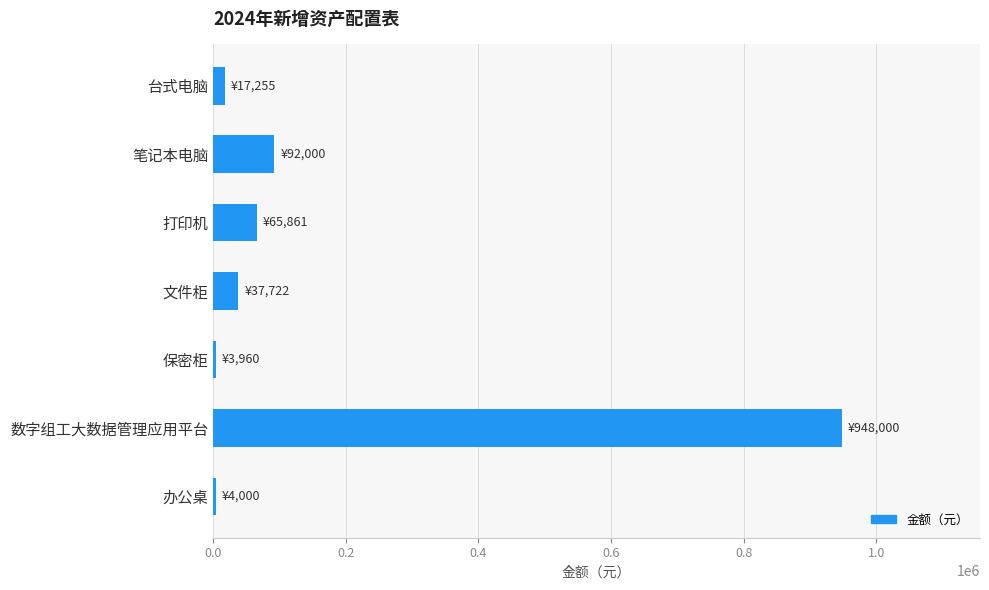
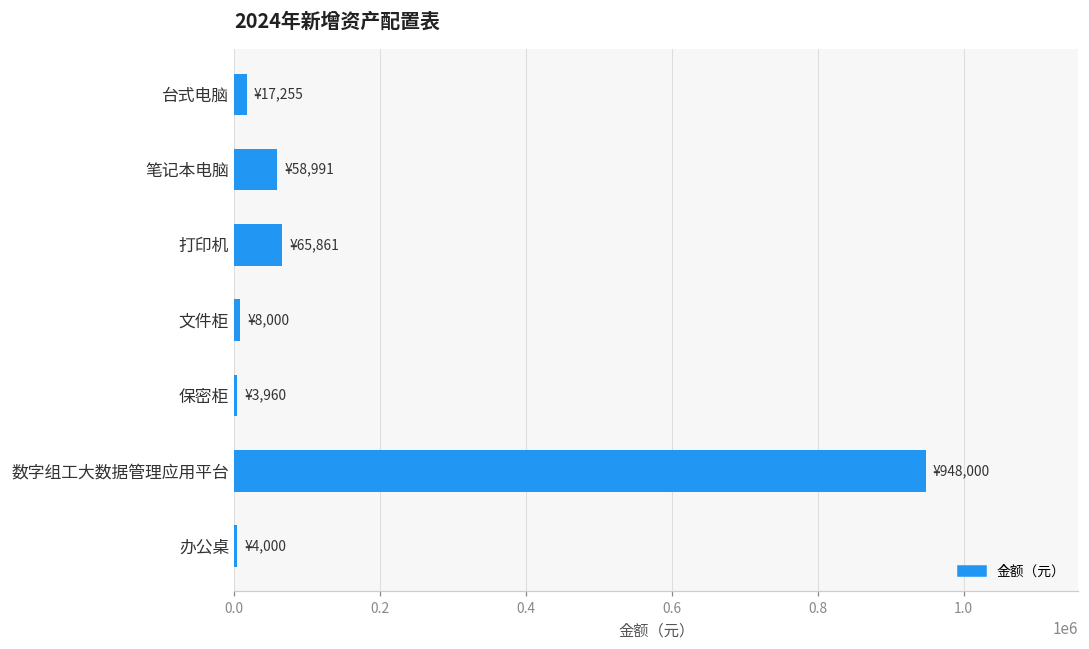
笔记本电脑: ¥92,000 -> ¥58,991
文件柜: ¥37,722 -> ¥8,000
